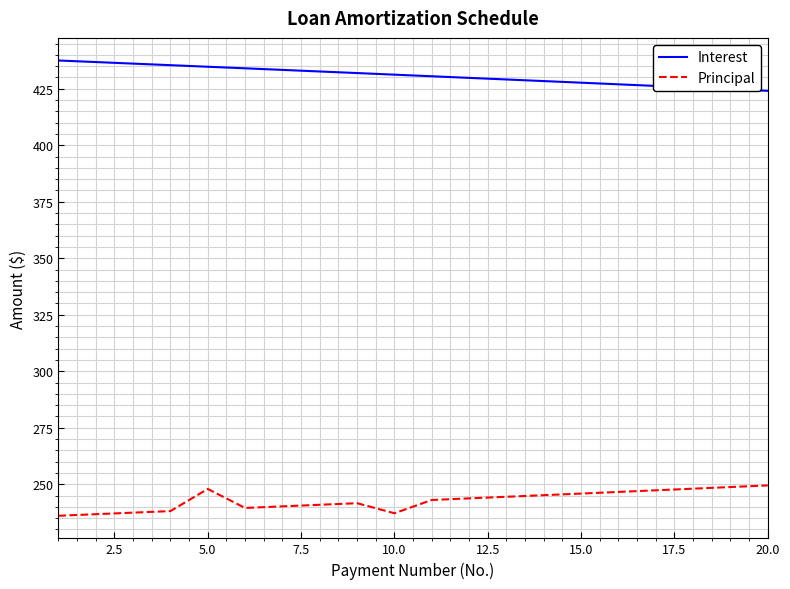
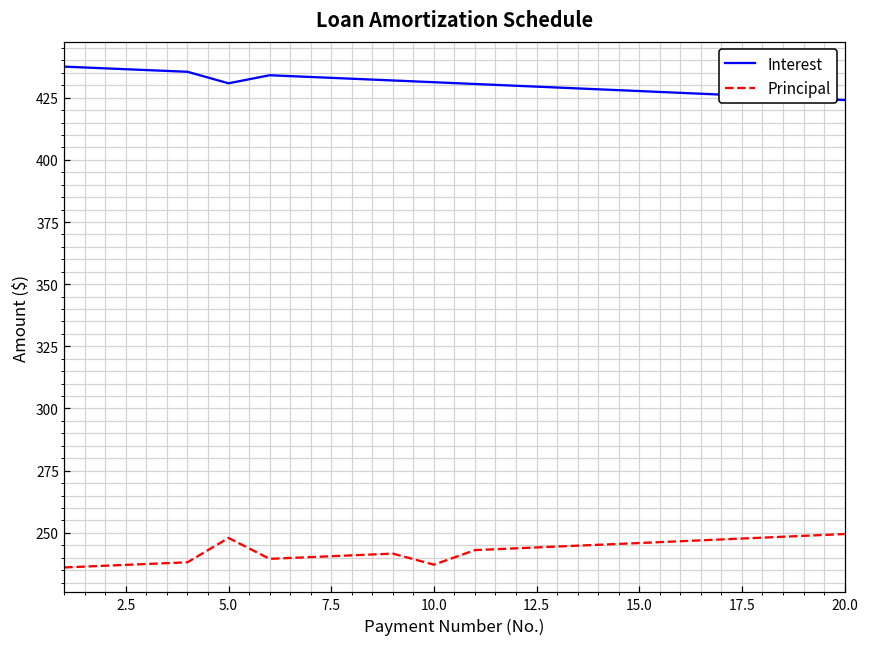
Interest, 5.0: 435 -> 431
